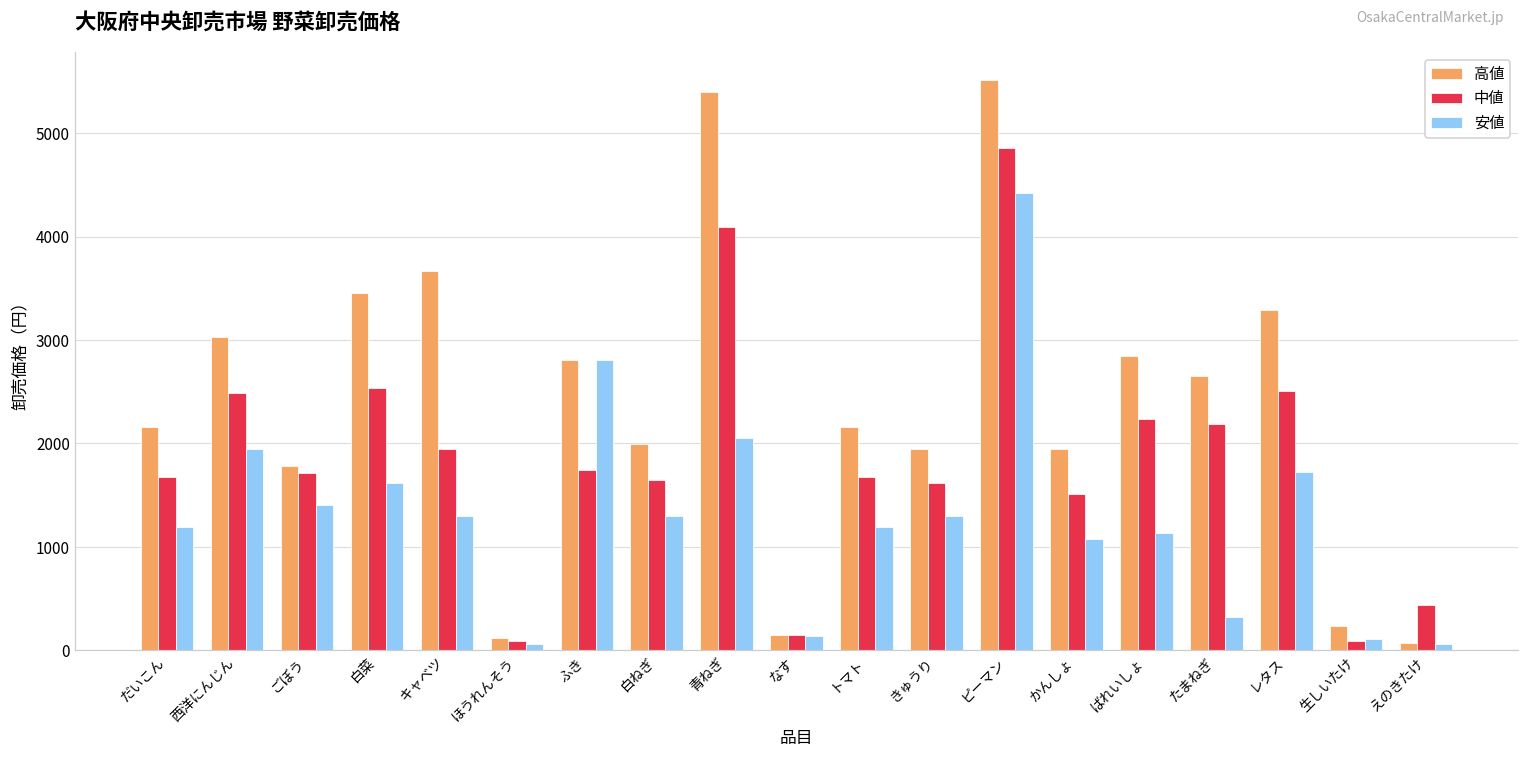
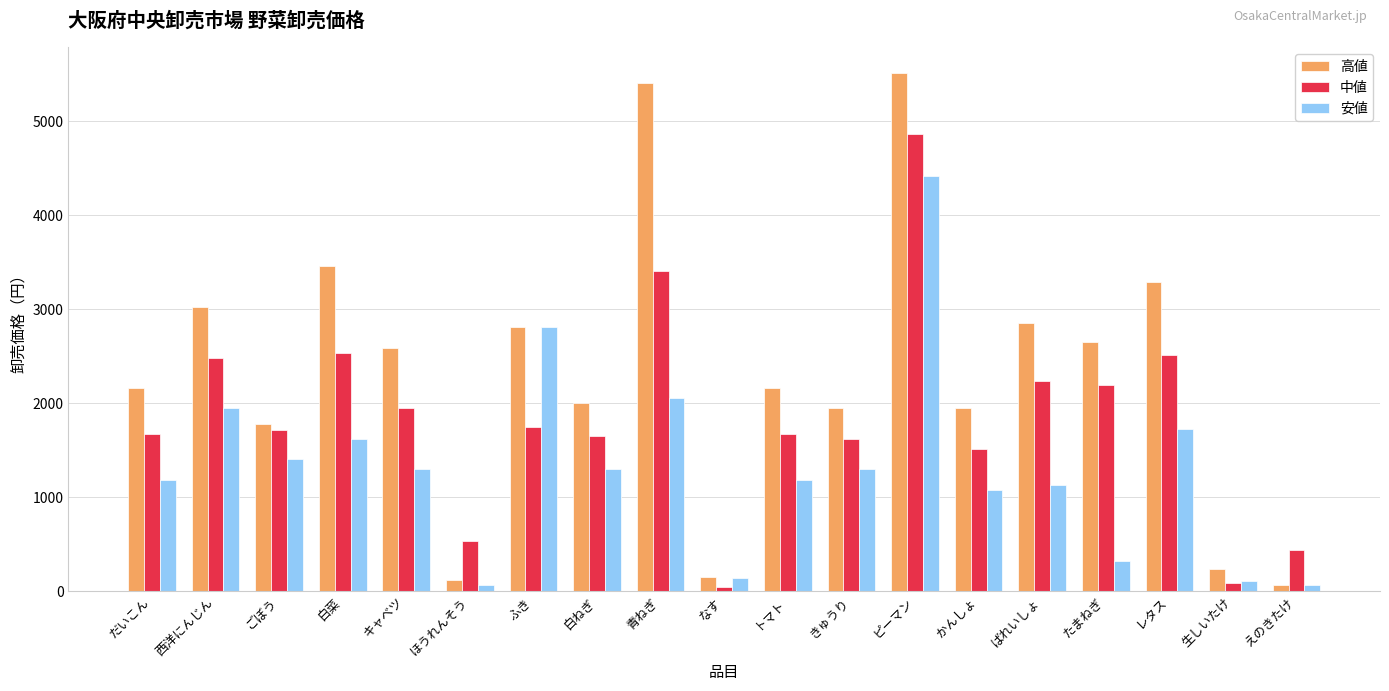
高値, キャベツ: 3700 -> 2600
中値, ほうれんそう: 100 -> 500
中値, 青ねぎ: 4100 -> 3400
中値, なす: 150 -> 50
